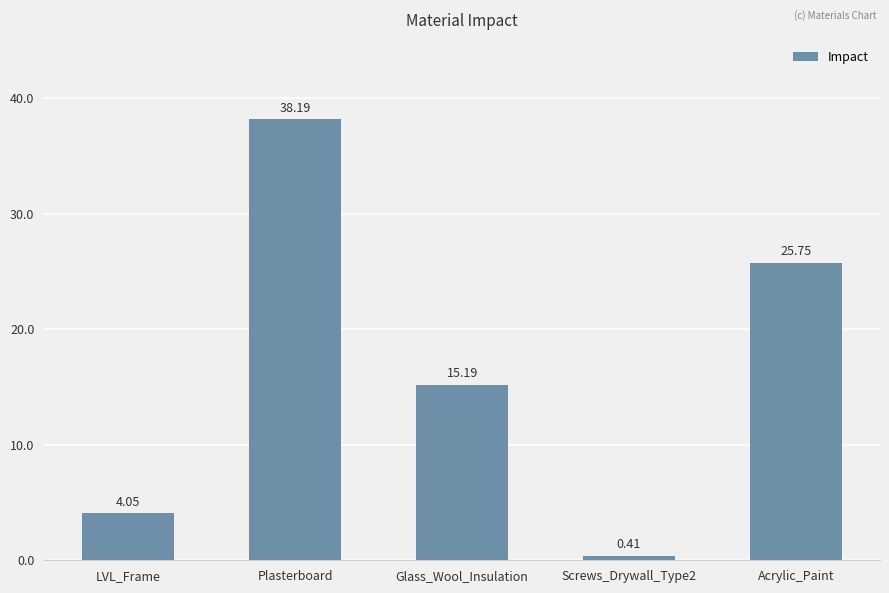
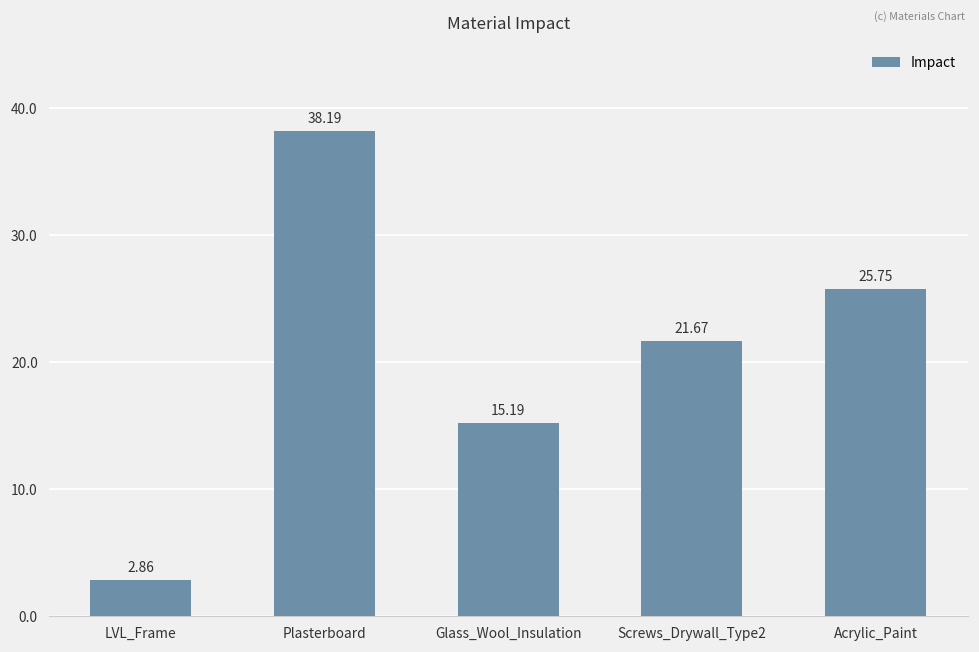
LVL_Frame: 4.05 -> 2.86
Screws_Drywall_Type2: 0.41 -> 21.67
